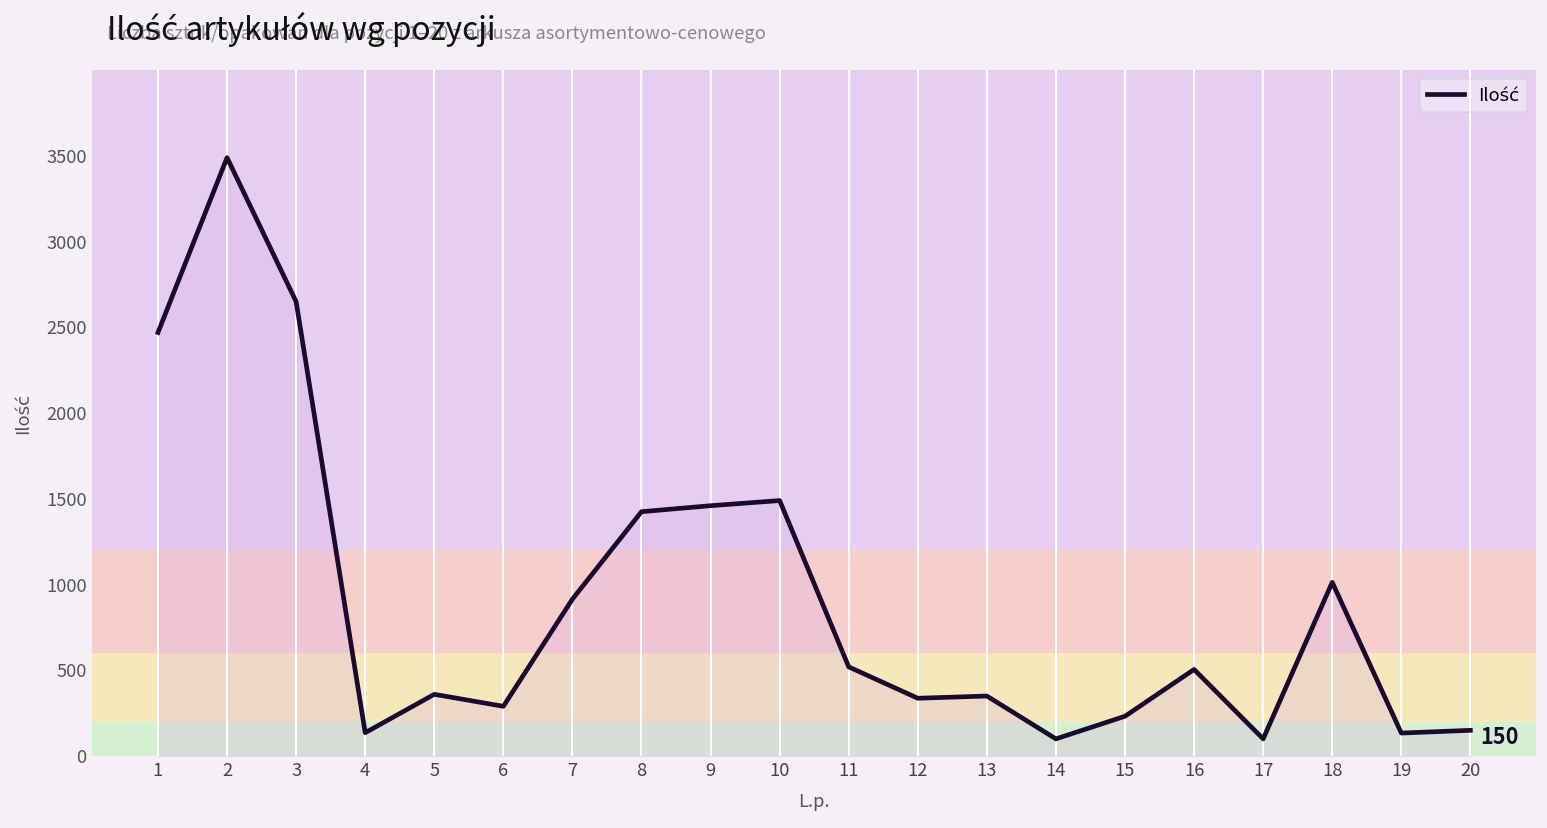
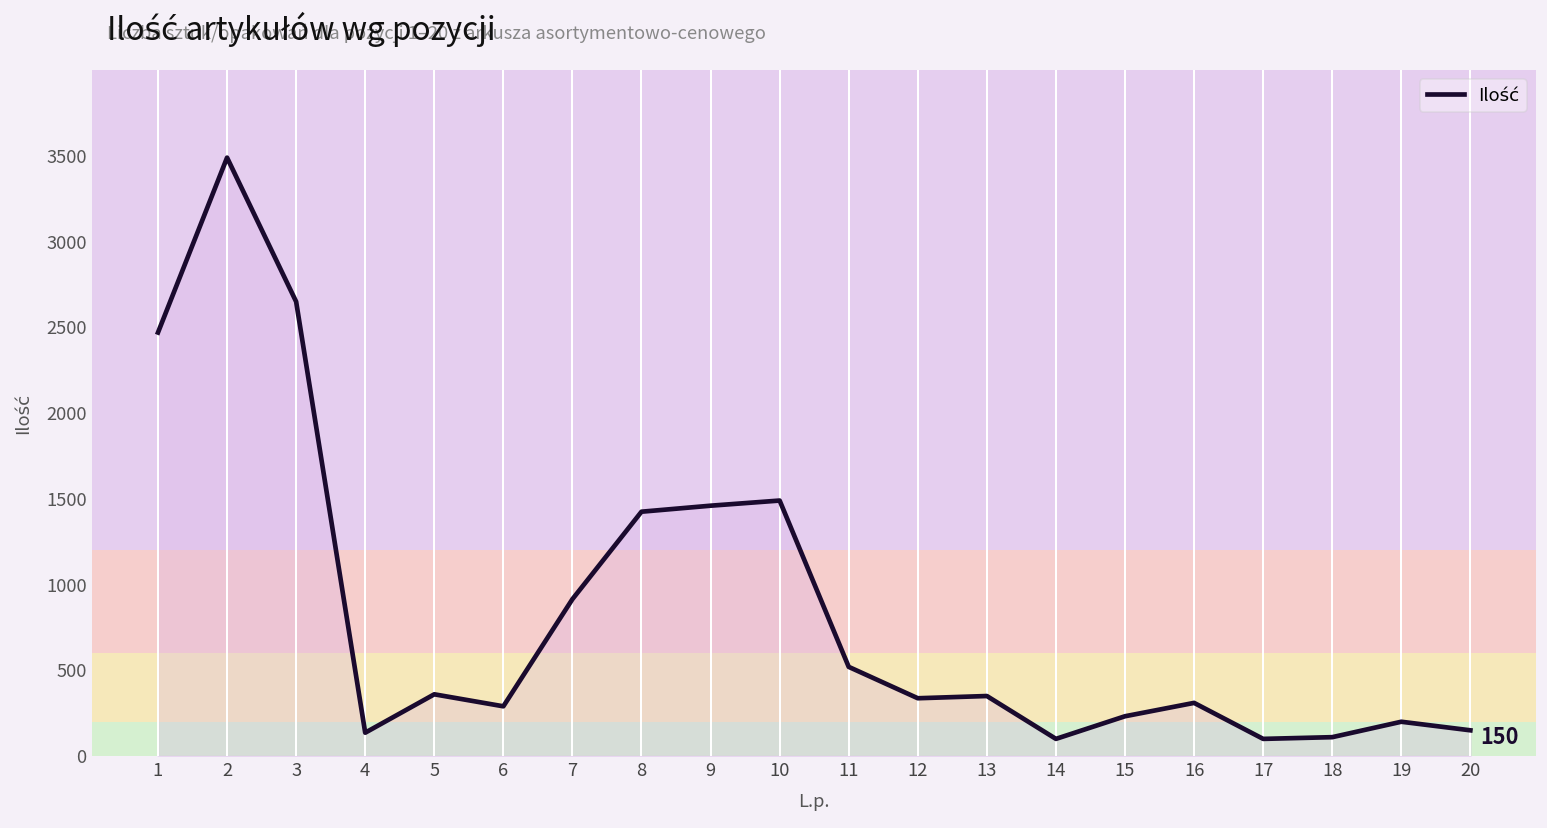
16: 510 -> 310
18: 1010 -> 110
19: 130 -> 200
